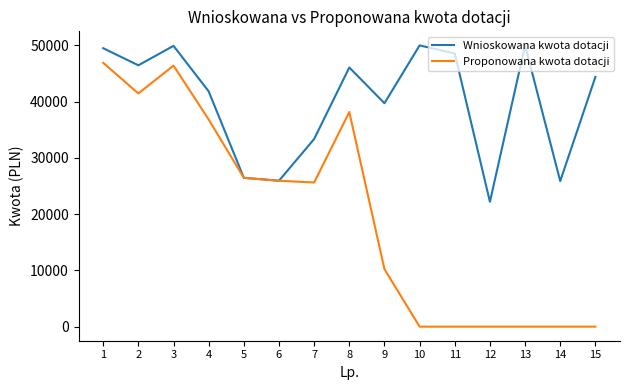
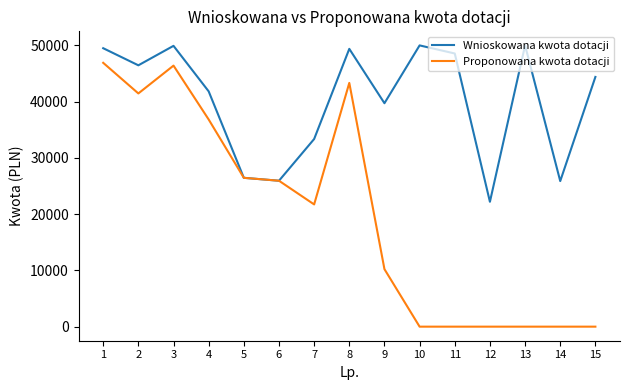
Proponowana kwota dotacji, 7: 26000 -> 22000
Wnioskowana kwota dotacji, 8: 46000 -> 49000
Proponowana kwota dotacji, 8: 38000 -> 43000
